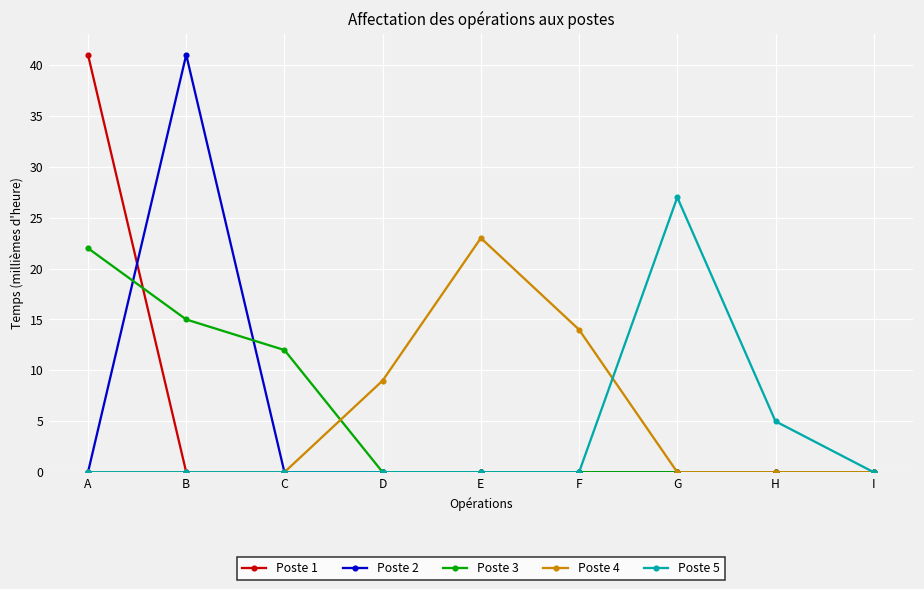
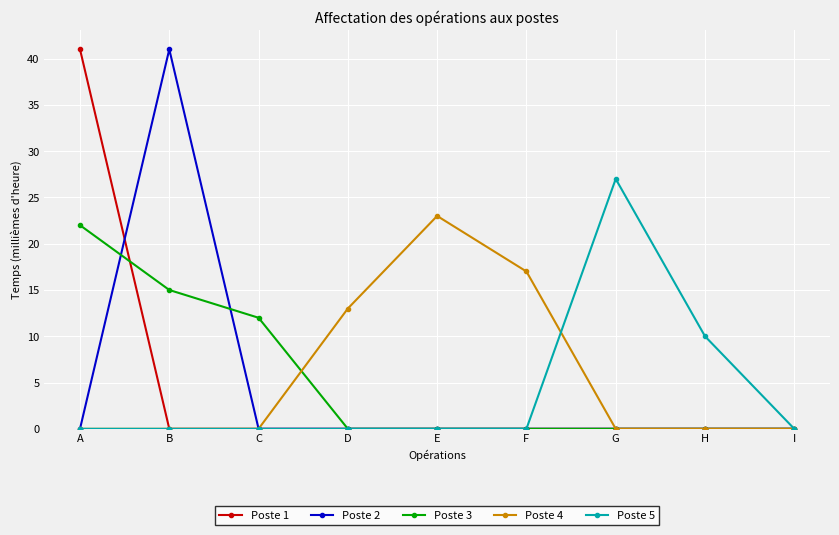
Poste 4, D: 9 -> 13
Poste 4, F: 14 -> 17
Poste 5, H: 5 -> 10
